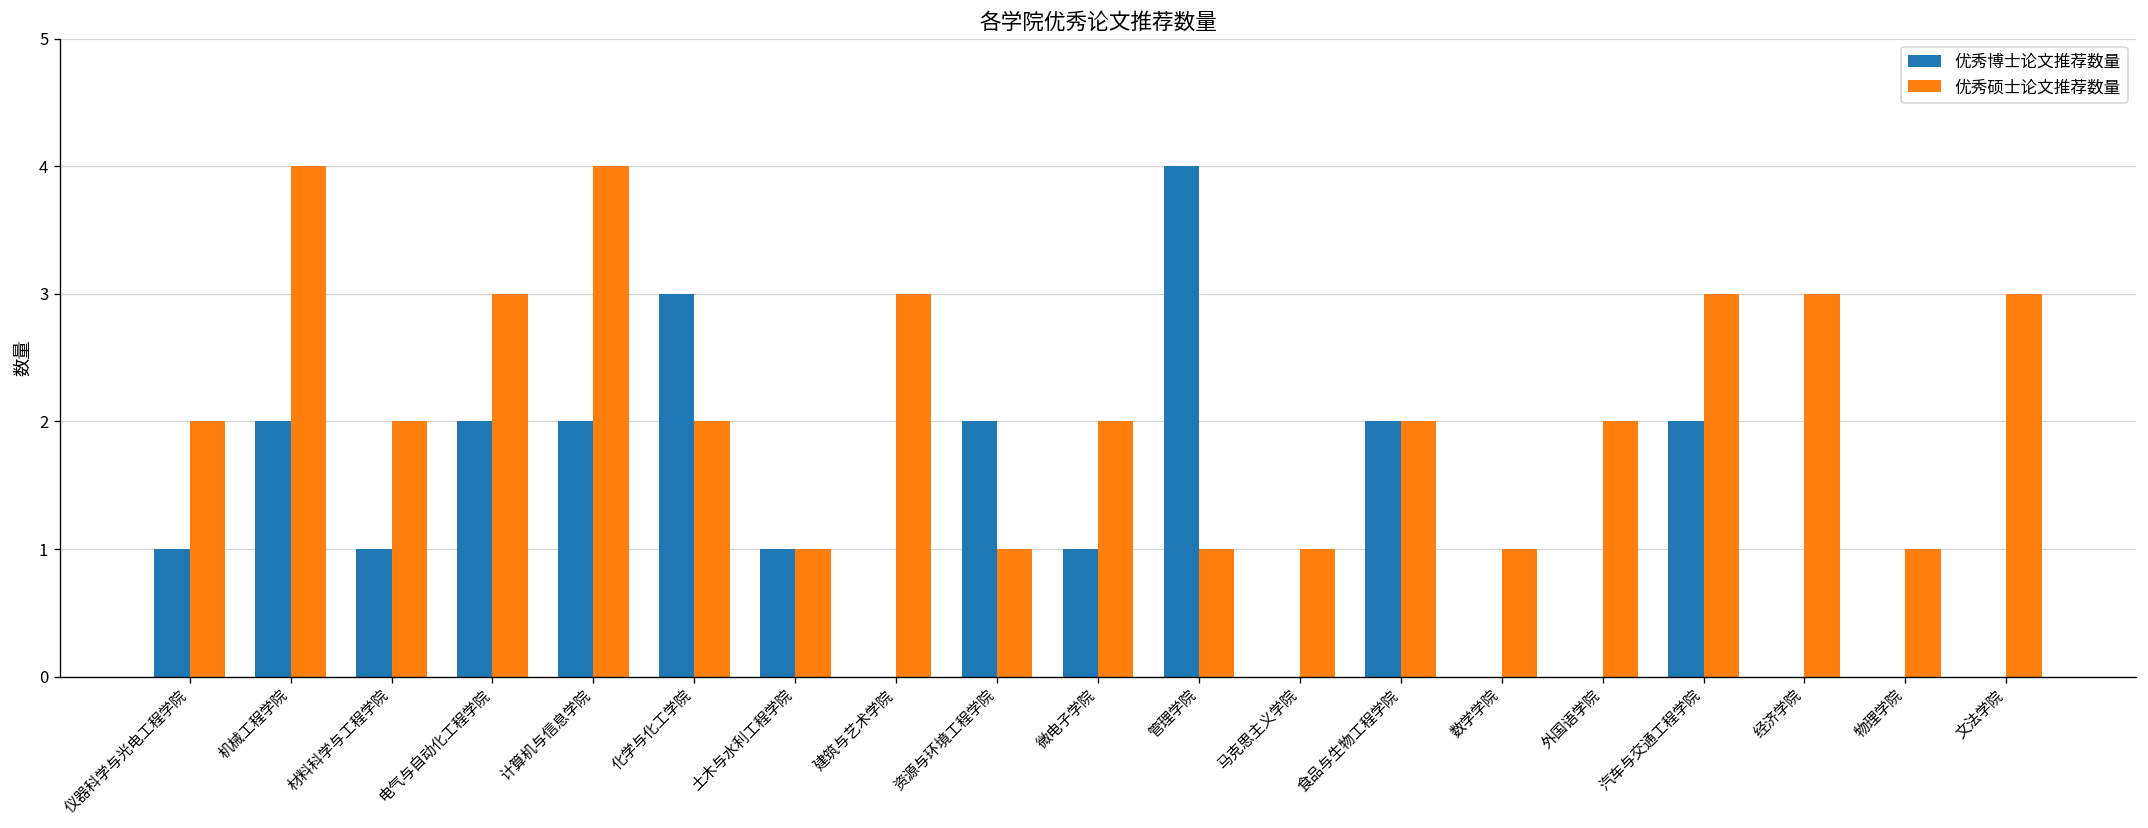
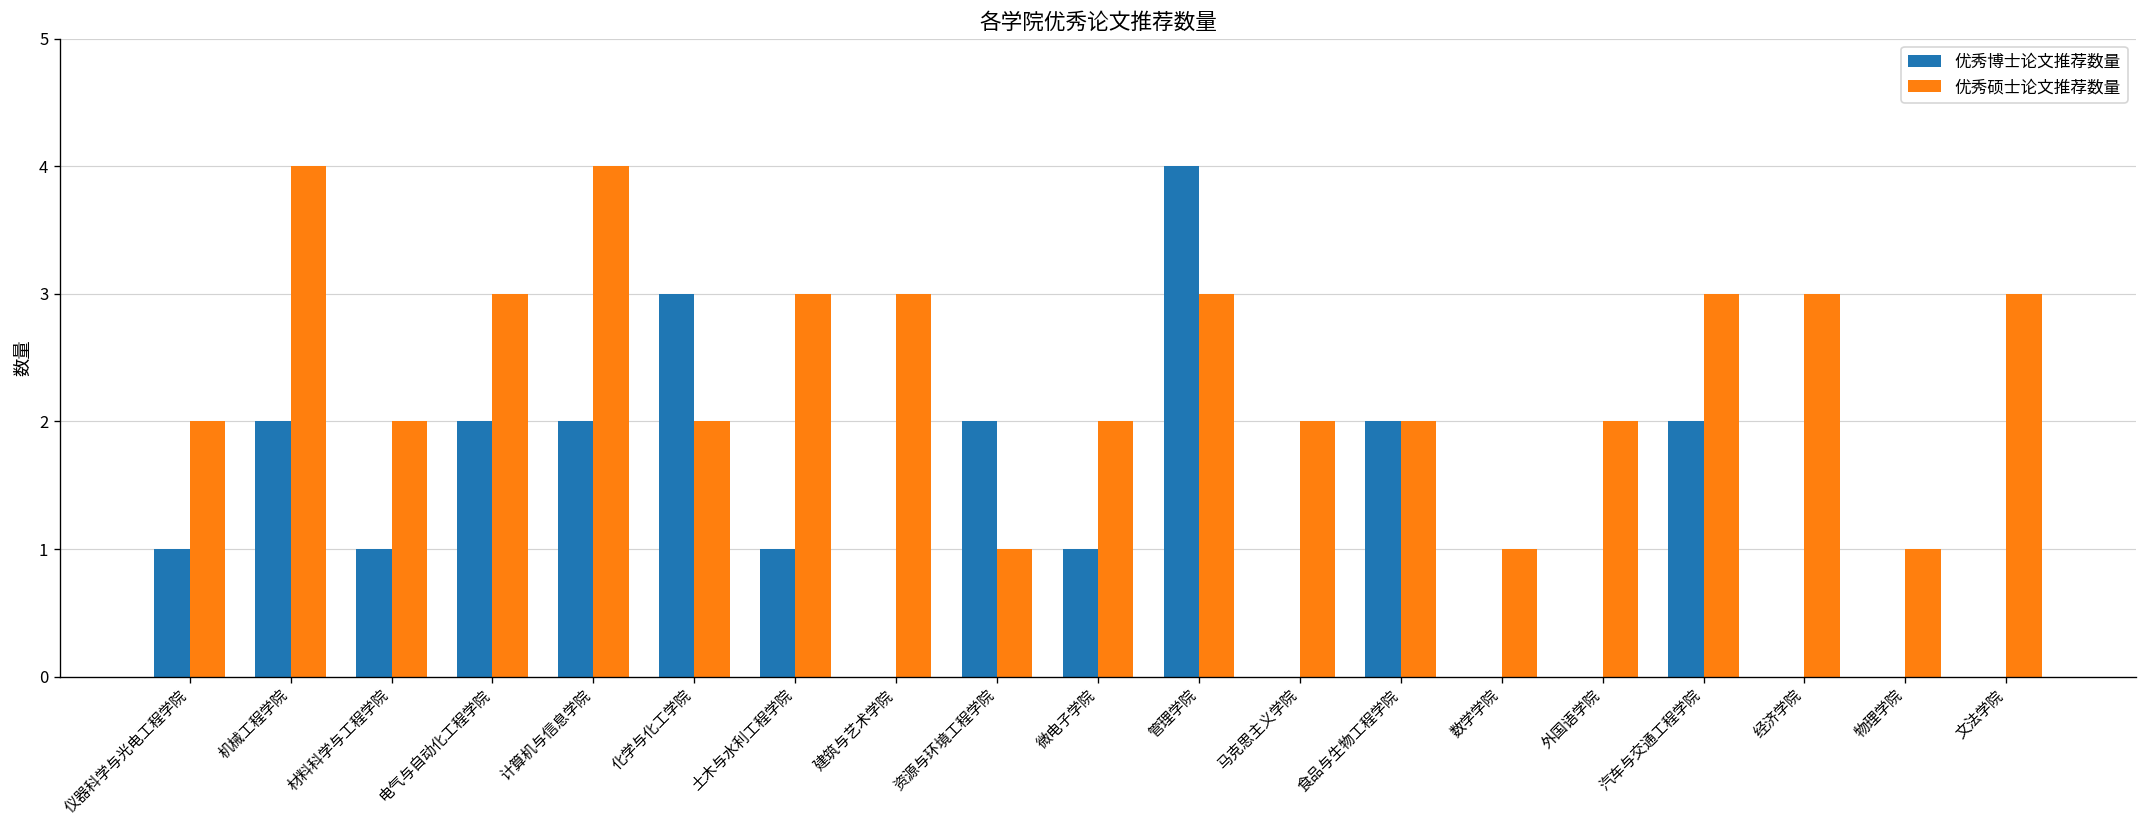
优秀硕士论文推荐数量, 土木与水利工程学院: 1 -> 3
优秀硕士论文推荐数量, 管理学院: 1 -> 3
优秀硕士论文推荐数量, 马克思主义学院: 1 -> 2
